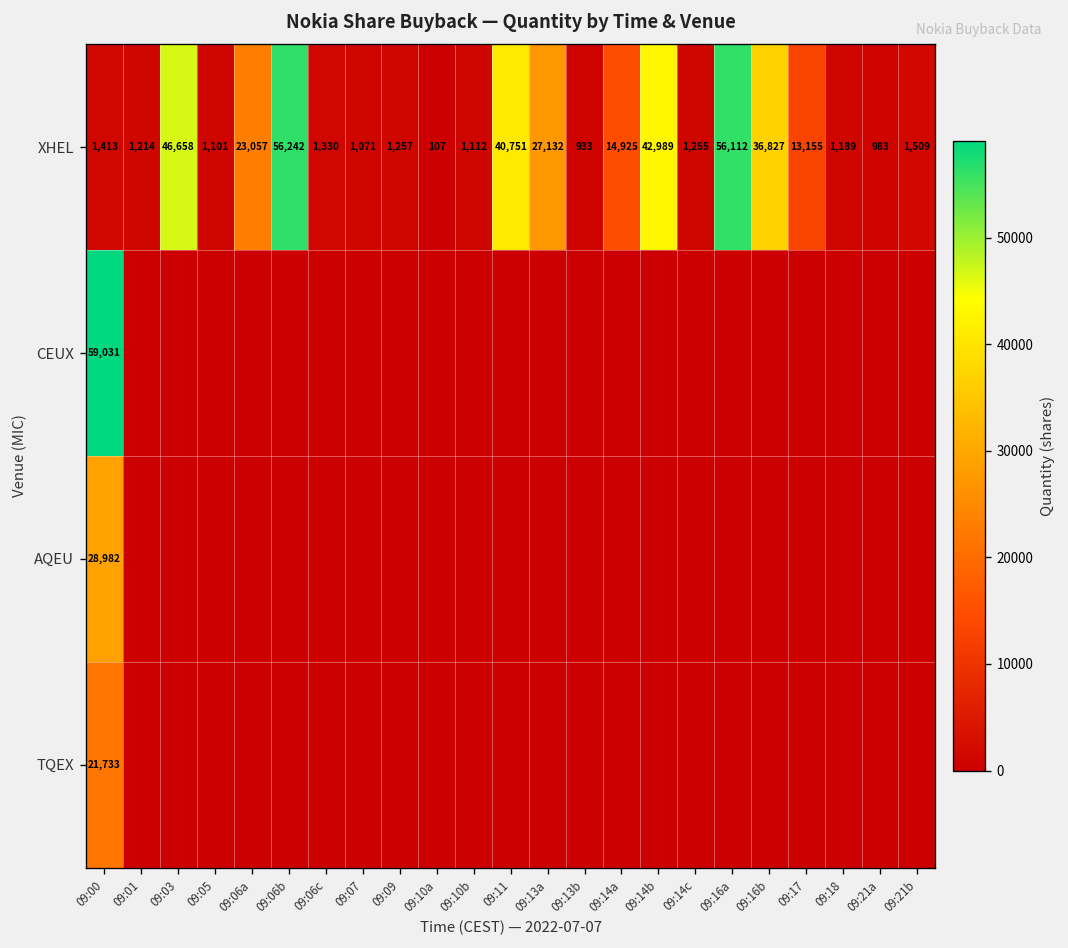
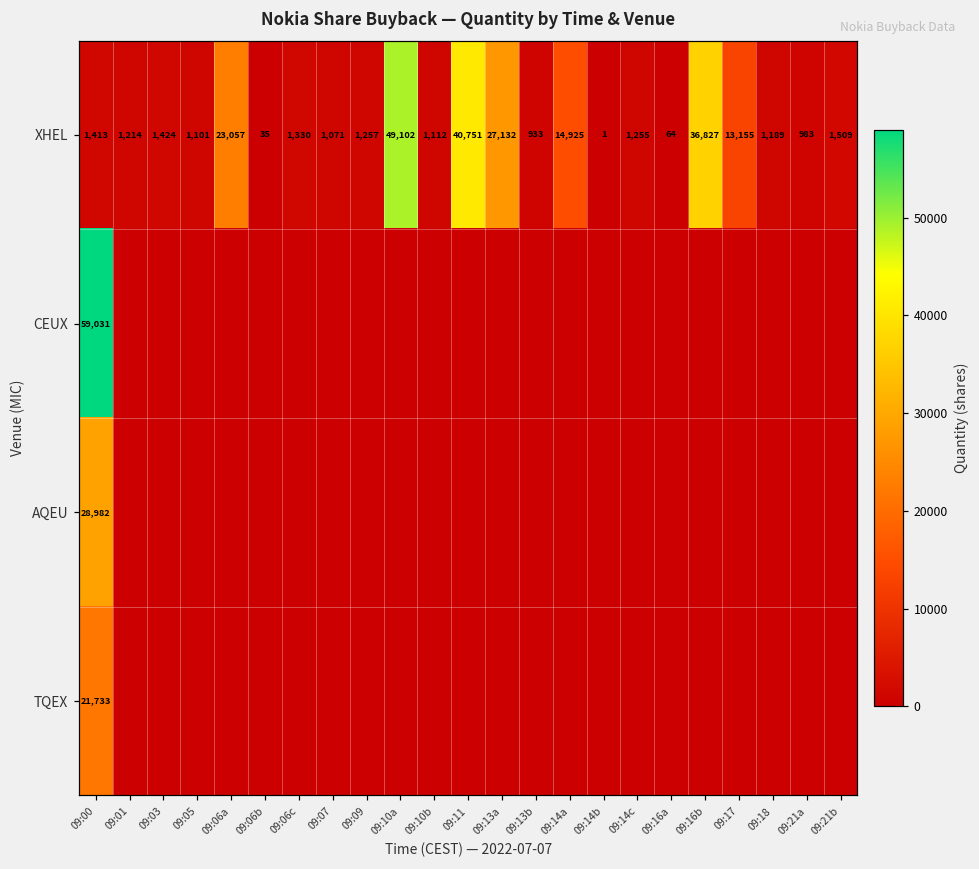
XHEL, 09:03: 46,658 -> 1,424
XHEL, 09:06b: 56,242 -> 35
XHEL, 09:10a: 107 -> 49,102
XHEL, 09:14b: 42,989 -> 1
XHEL, 09:16a: 56,112 -> 64
